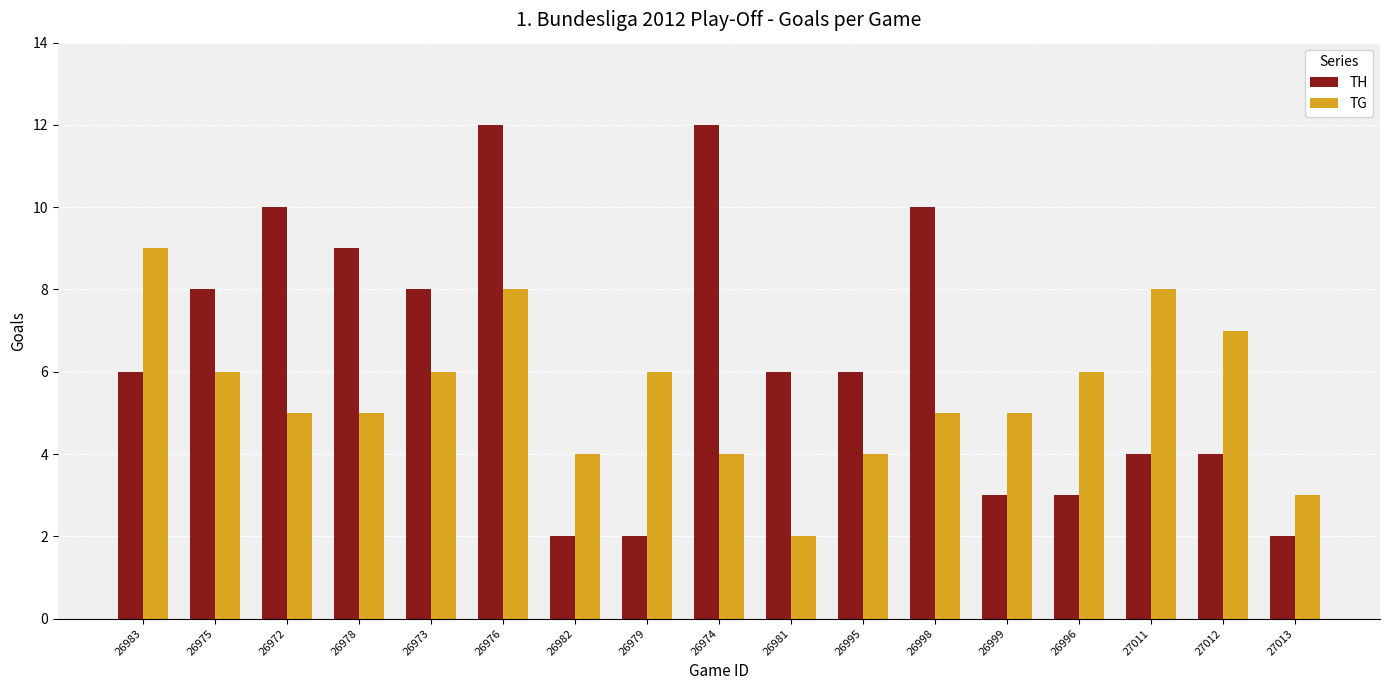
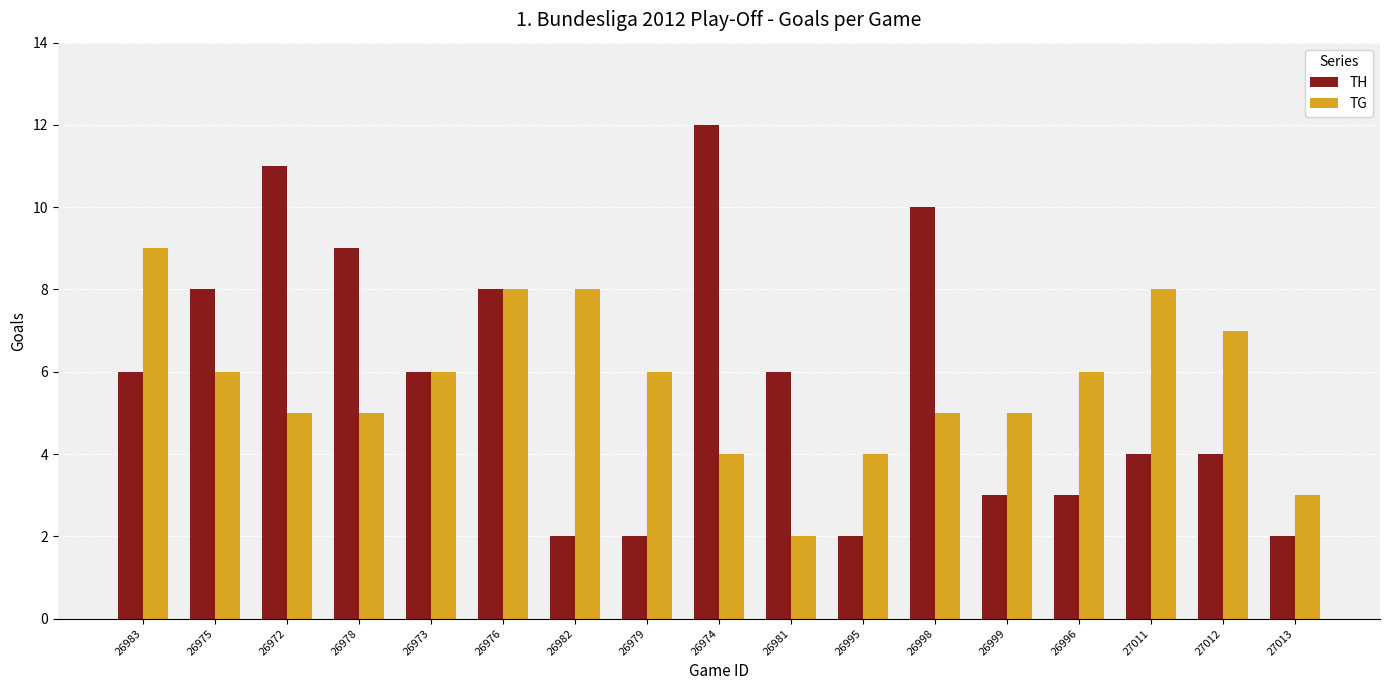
TH, 26972: 10 -> 11
TH, 26973: 8 -> 6
TH, 26976: 12 -> 8
TG, 26982: 4 -> 8
TH, 26995: 6 -> 2
